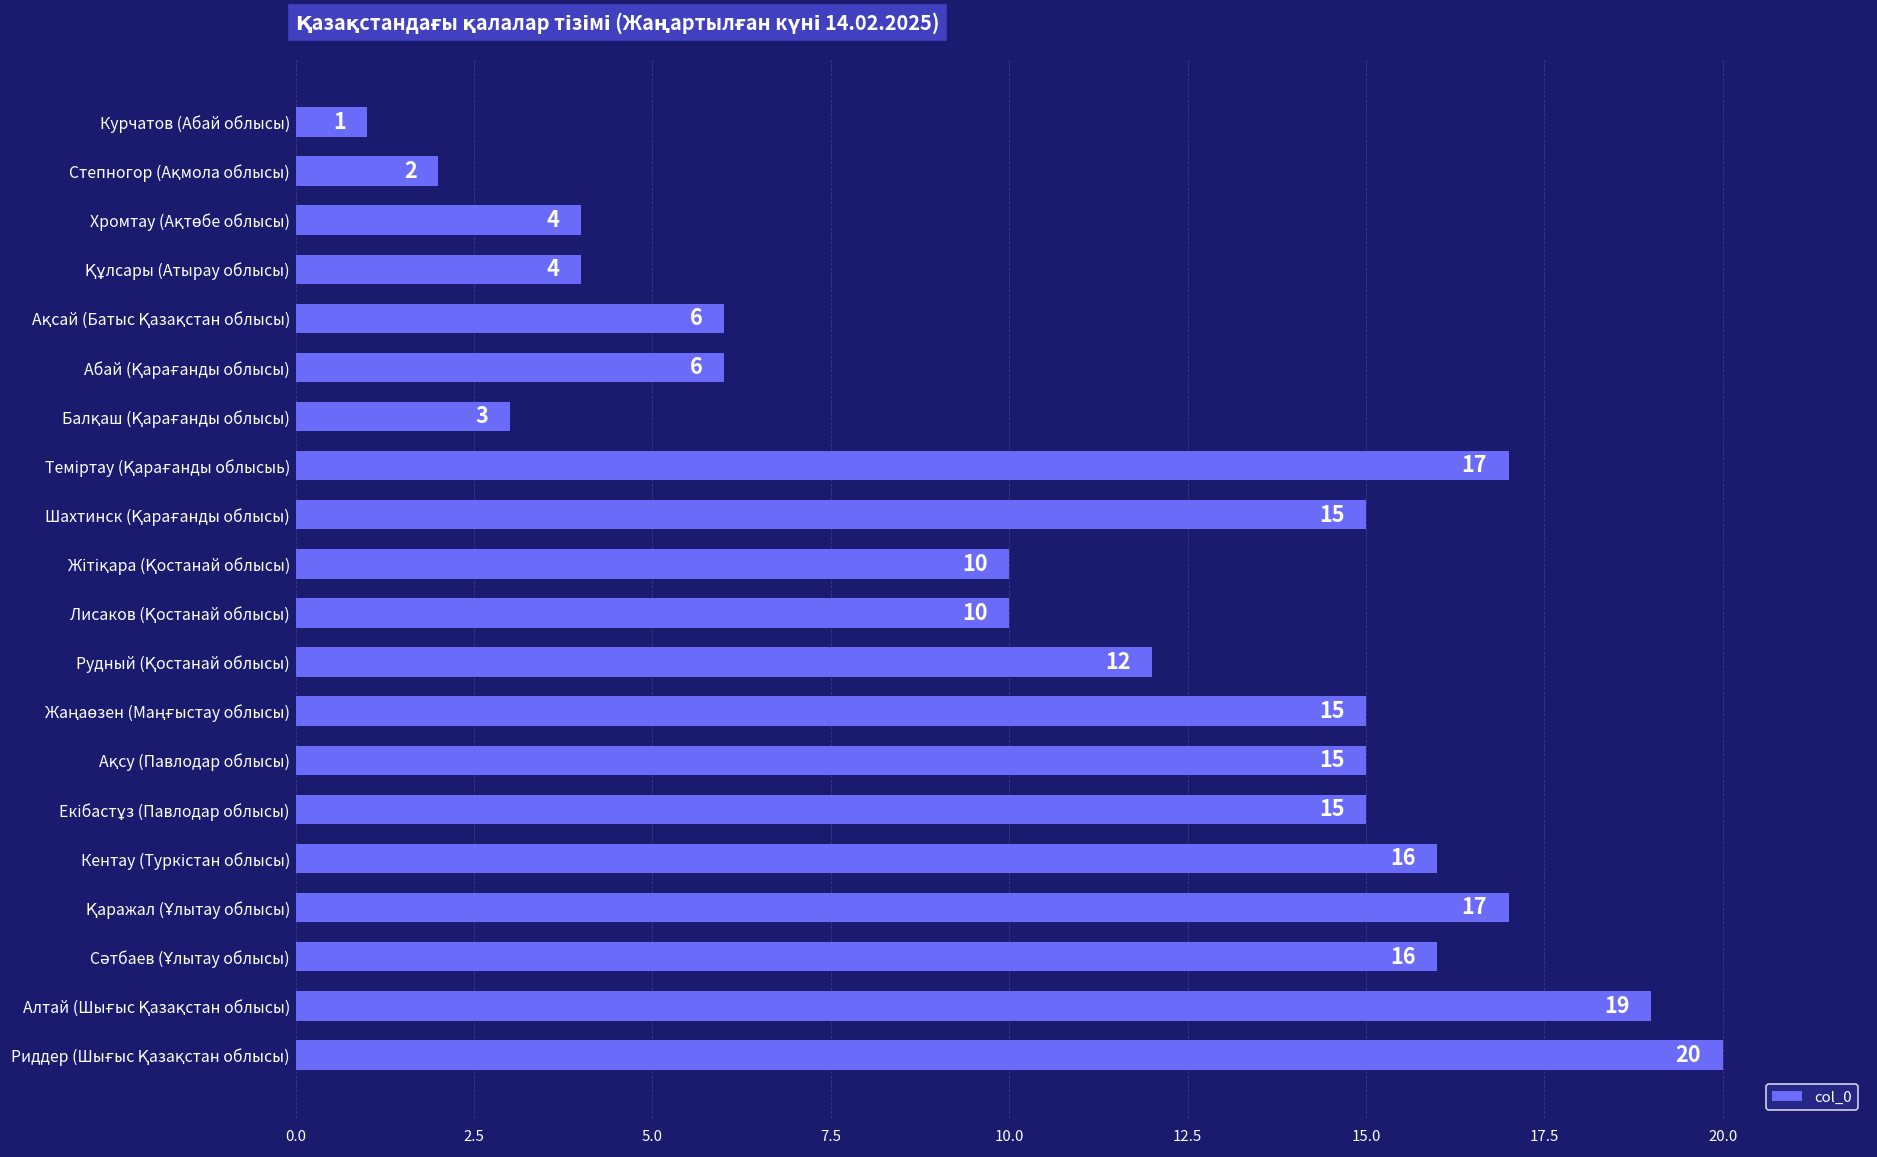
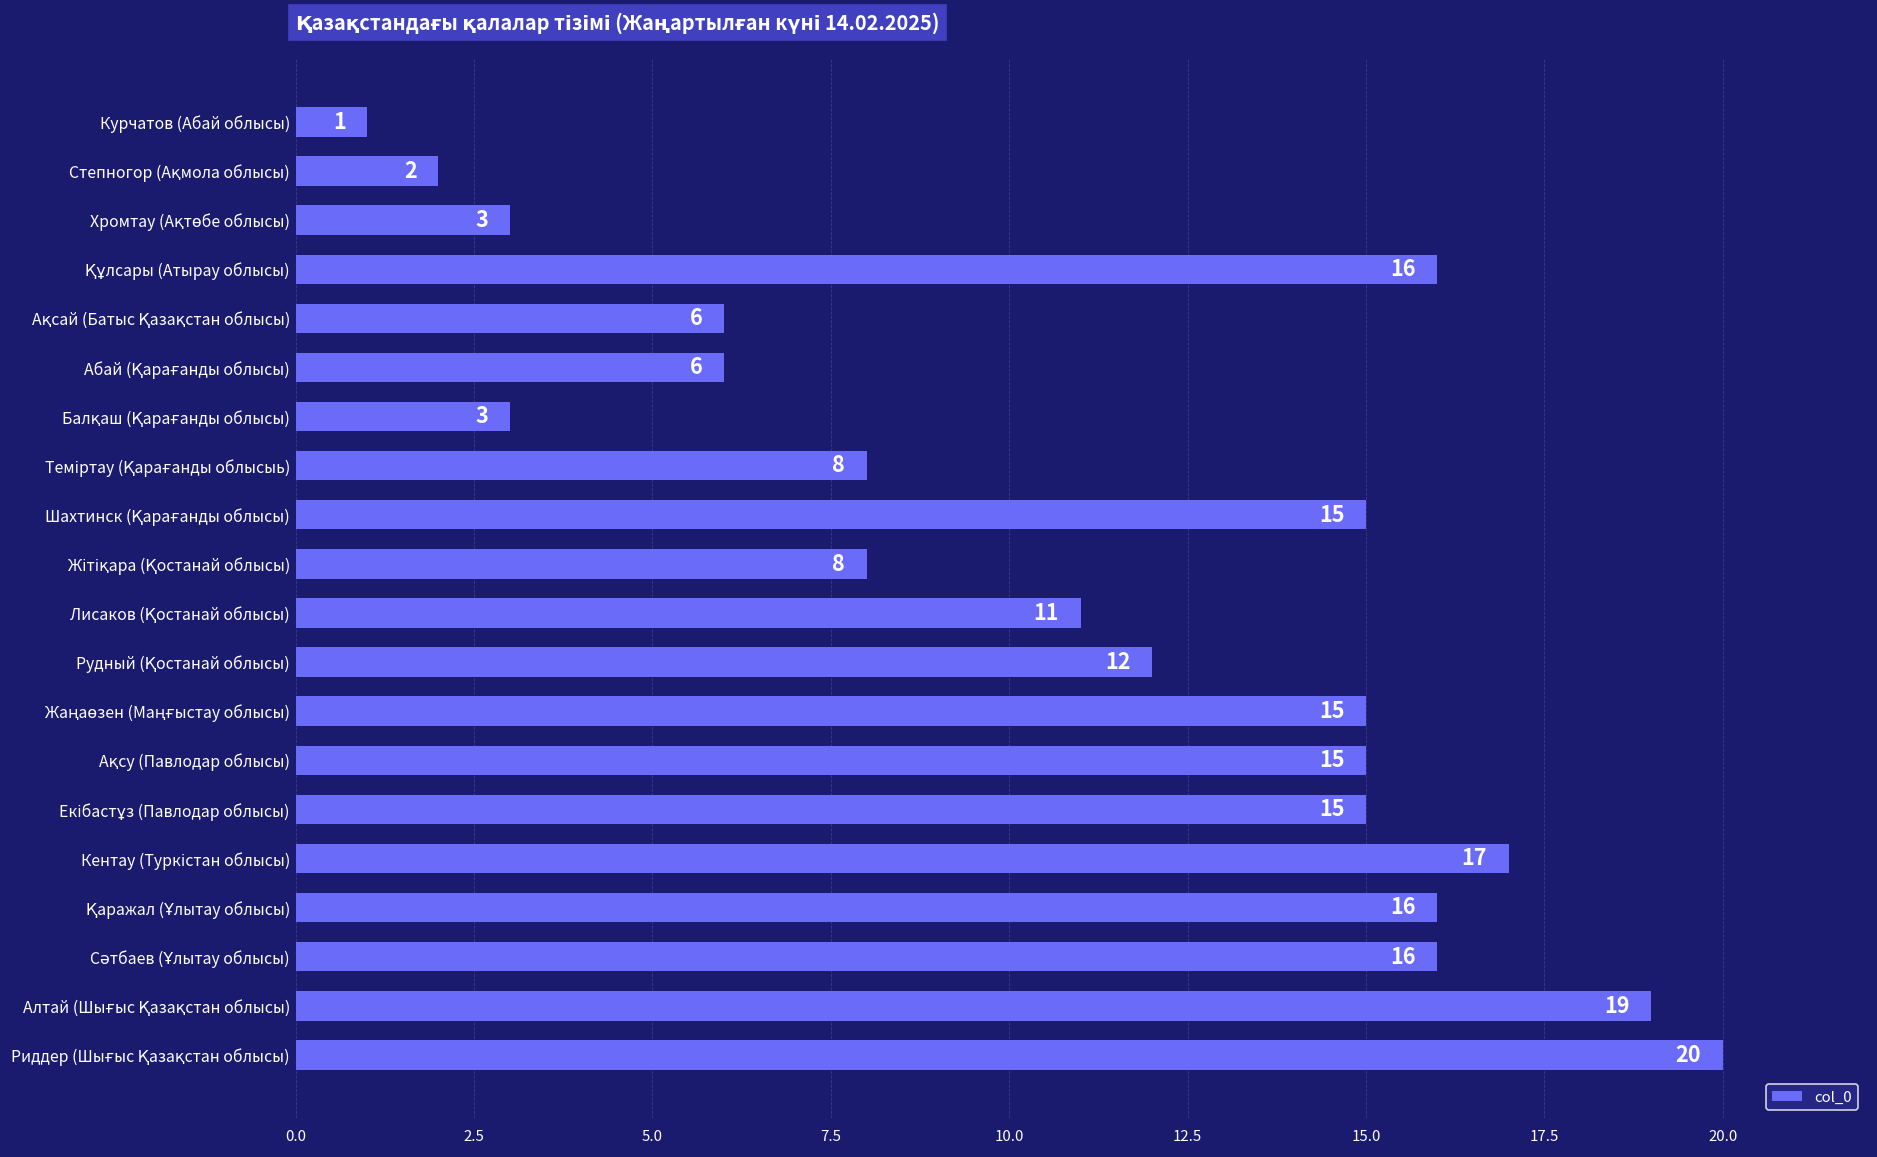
Хромтау (Ақтөбе облысы): 4 -> 3
Құлсары (Атырау облысы): 4 -> 16
Теміртау (Қарағанды облысыь): 17 -> 8
Жітіқара (Қостанай облысы): 10 -> 8
Лисаков (Қостанай облысы): 10 -> 11
Кентау (Туркістан облысы): 16 -> 17
Қаражал (Ұлытау облысы): 17 -> 16
